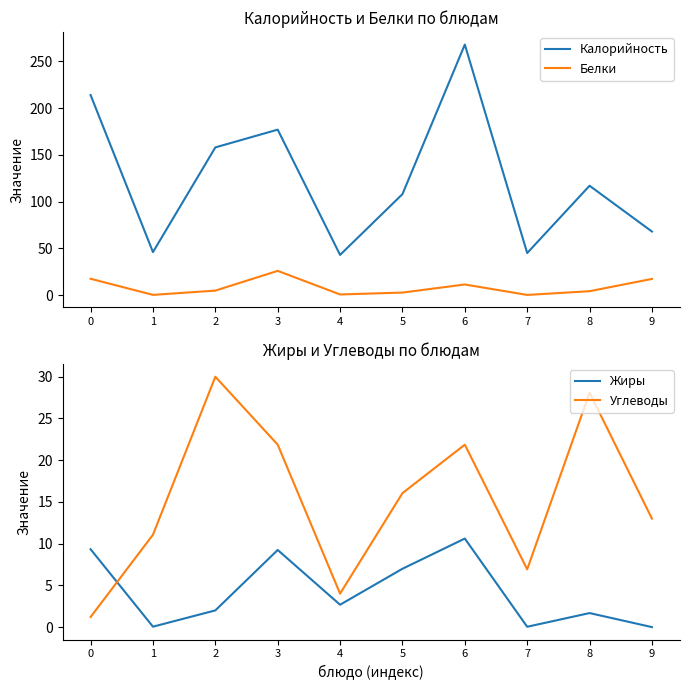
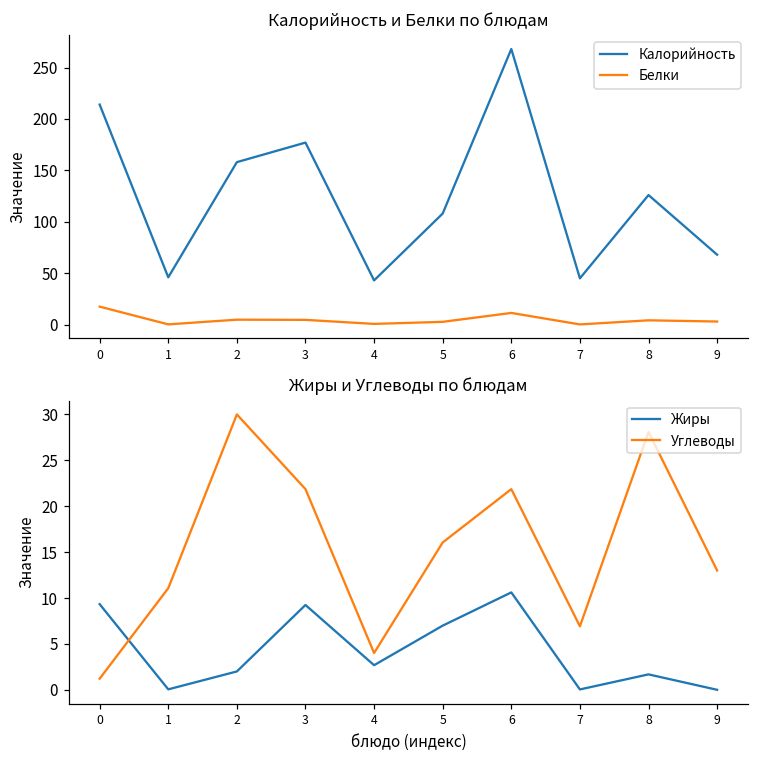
Калорийность и Белки по блюдам, Белки, 3: 30 -> 0
Калорийность и Белки по блюдам, Калорийность, 8: 120 -> 130
Калорийность и Белки по блюдам, Белки, 9: 20 -> 0
